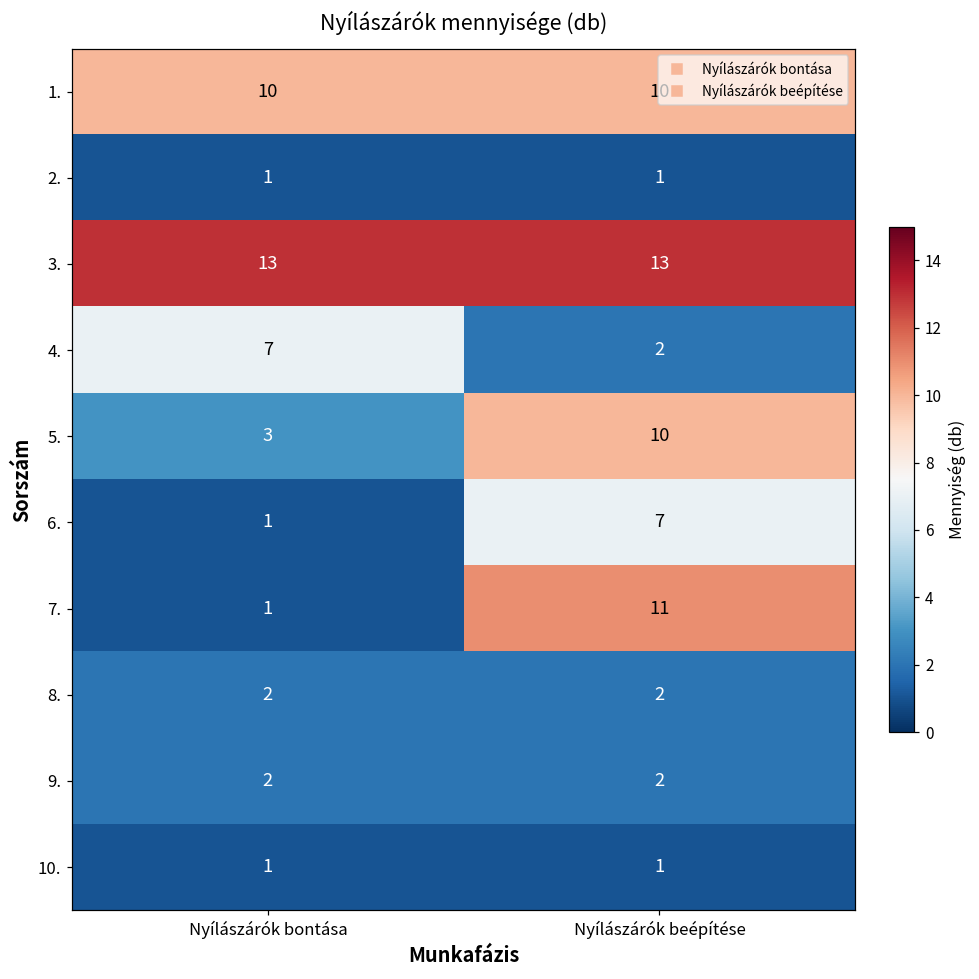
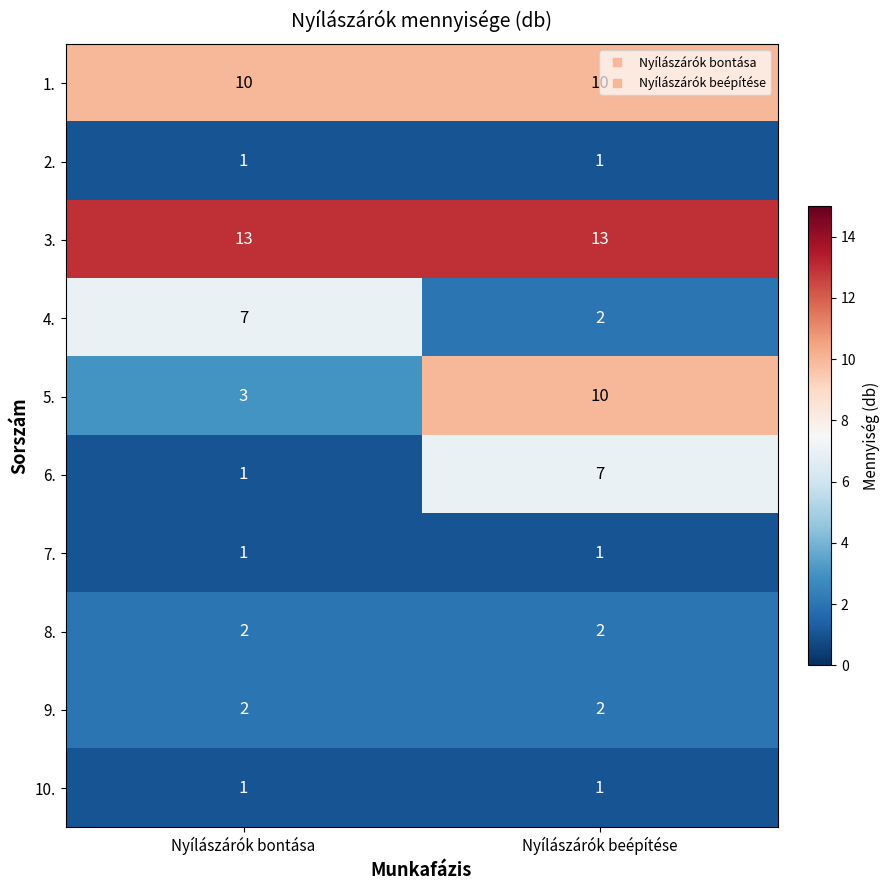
7., Nyílászárók beépítése: 11 -> 1
